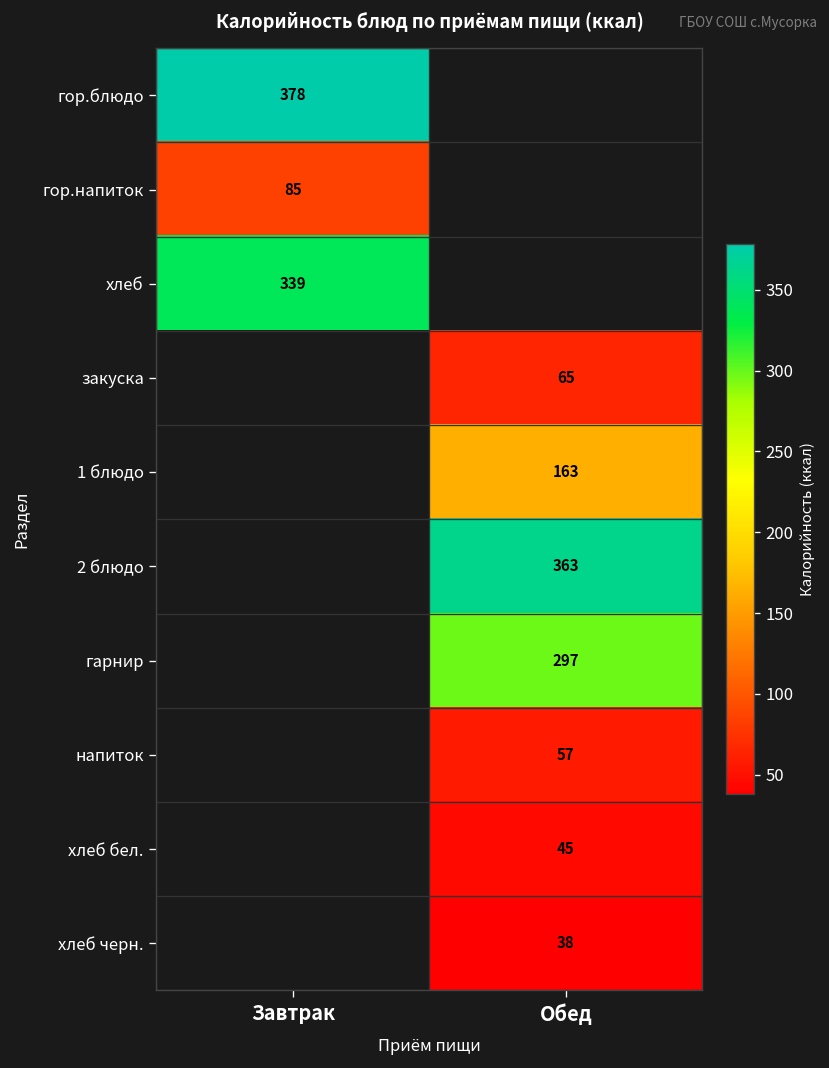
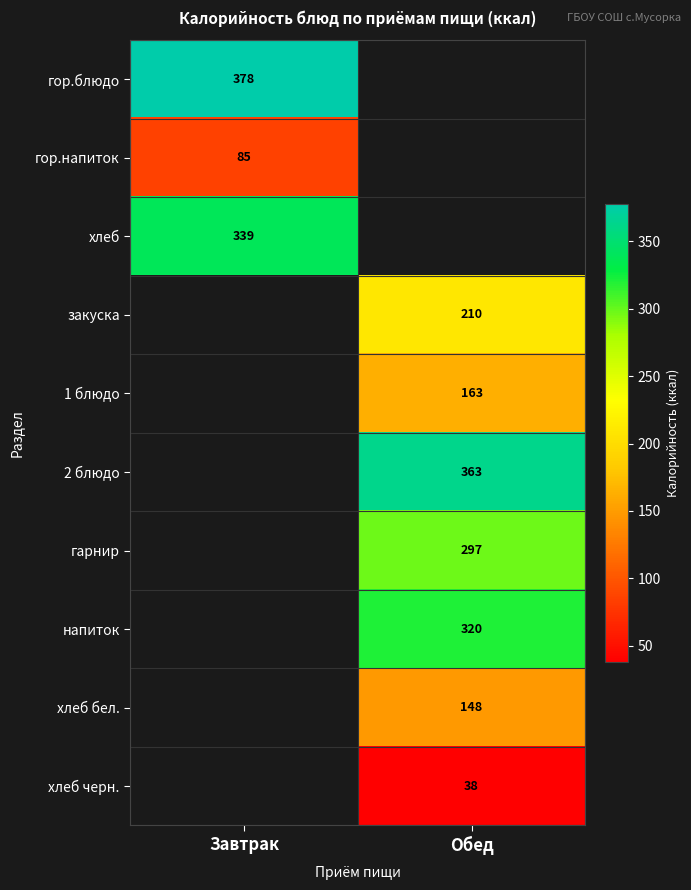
закуска, Обед: 65 -> 210
напиток, Обед: 57 -> 320
хлеб бел., Обед: 45 -> 148
